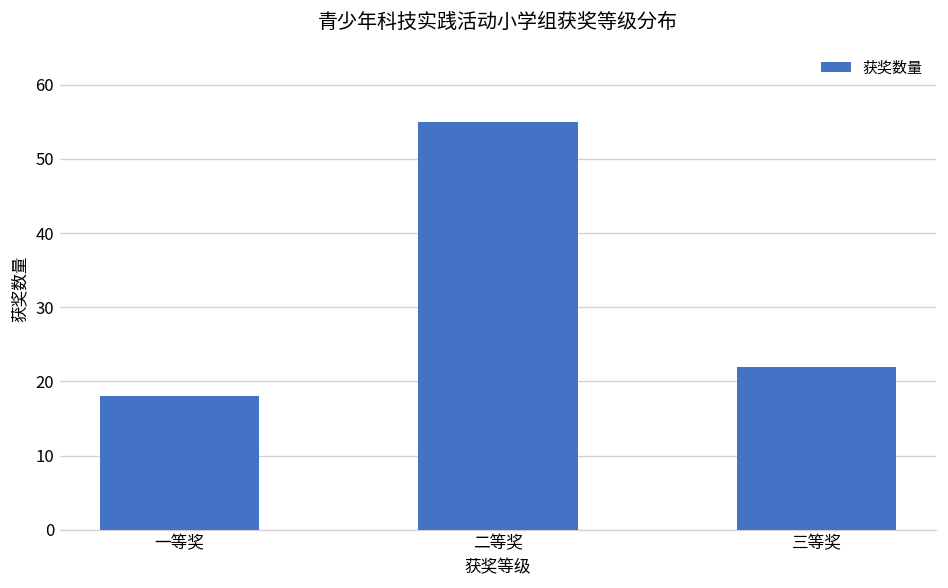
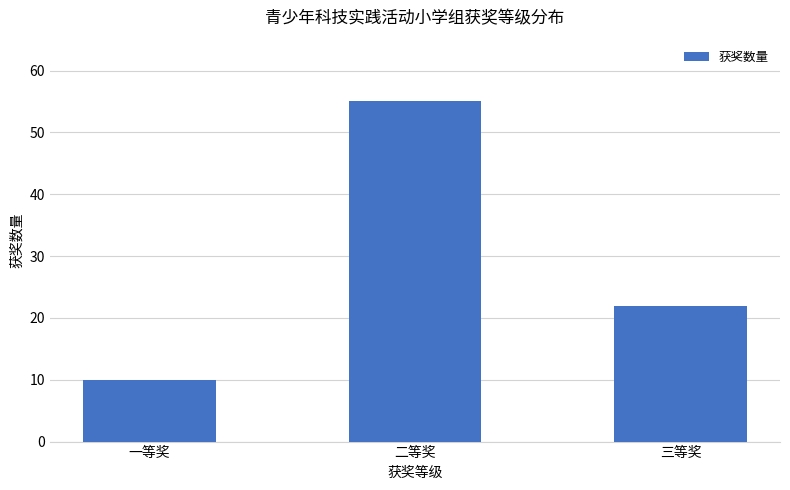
一等奖: 18 -> 10
